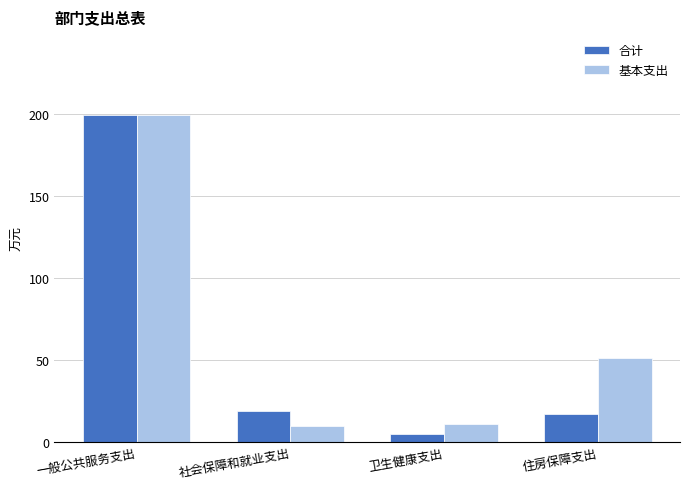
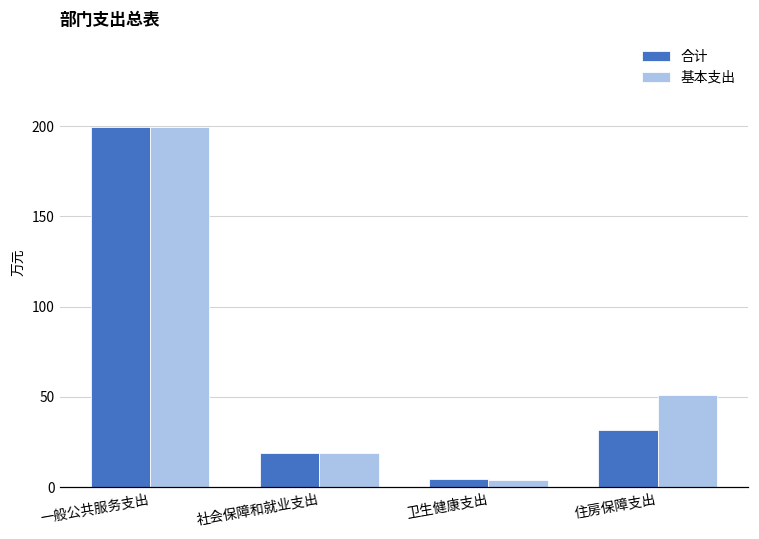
基本支出, 社会保障和就业支出: 10 -> 19
基本支出, 卫生健康支出: 11 -> 4
合计, 住房保障支出: 17 -> 32
